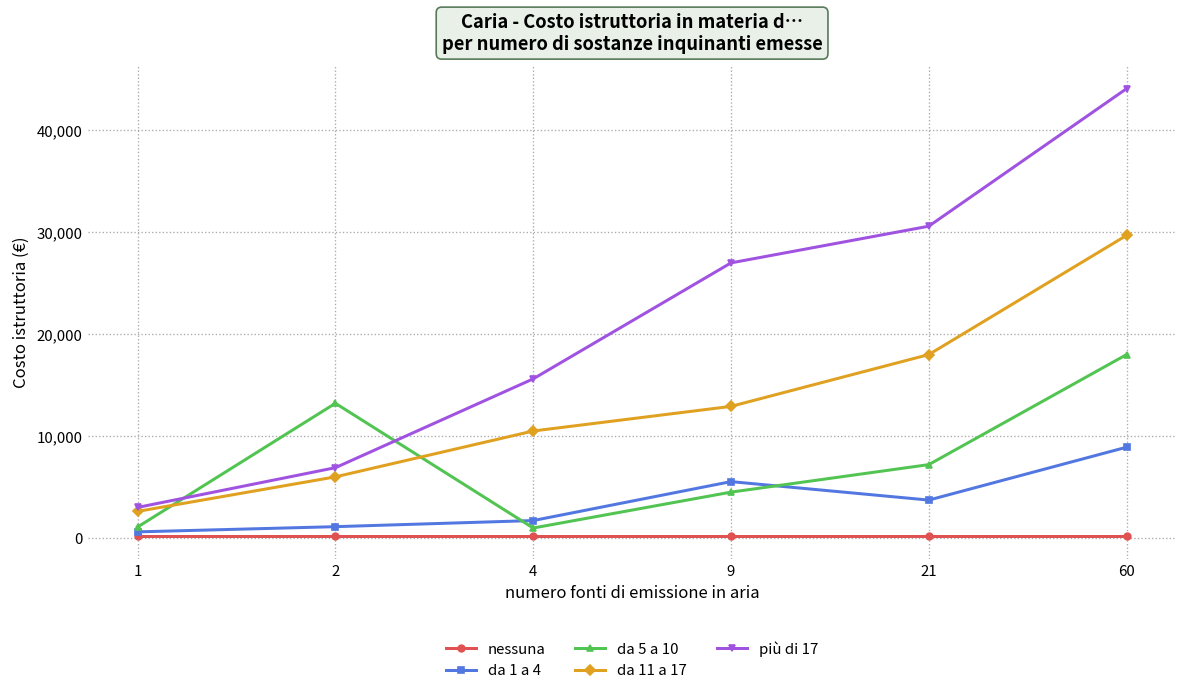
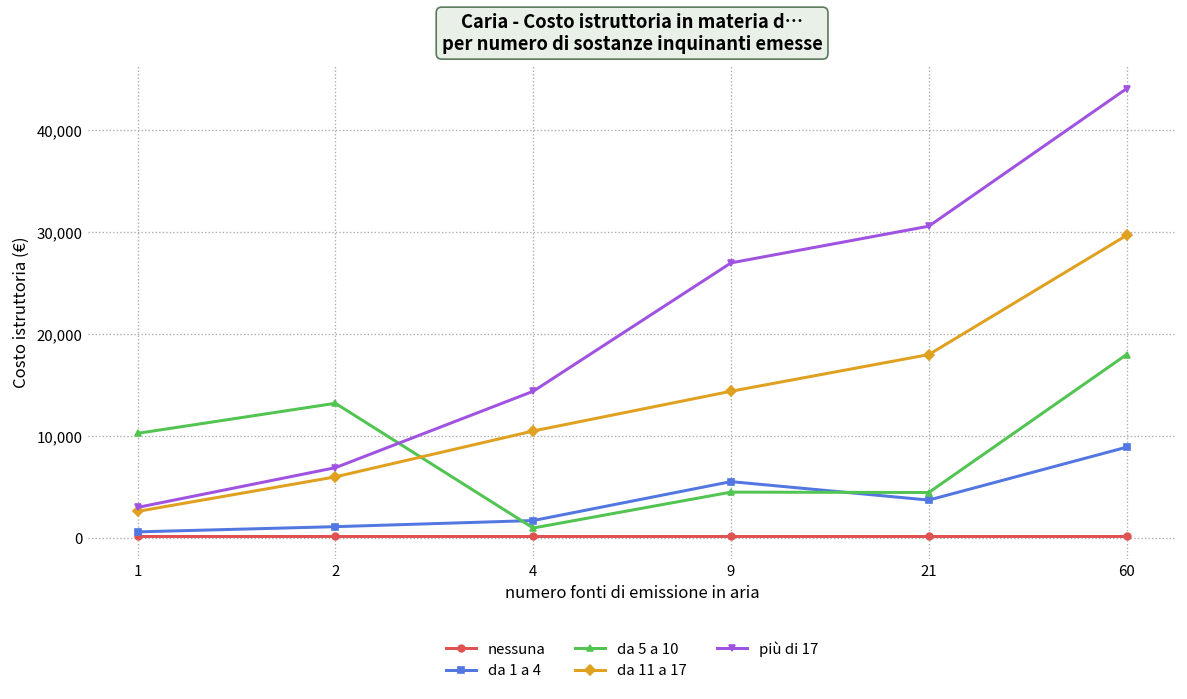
da 5 a 10, 1: 1,000 -> 10,000
più di 17, 4: 16,000 -> 14,000
da 11 a 17, 9: 13,000 -> 14,000
da 5 a 10, 21: 7,000 -> 4,000
